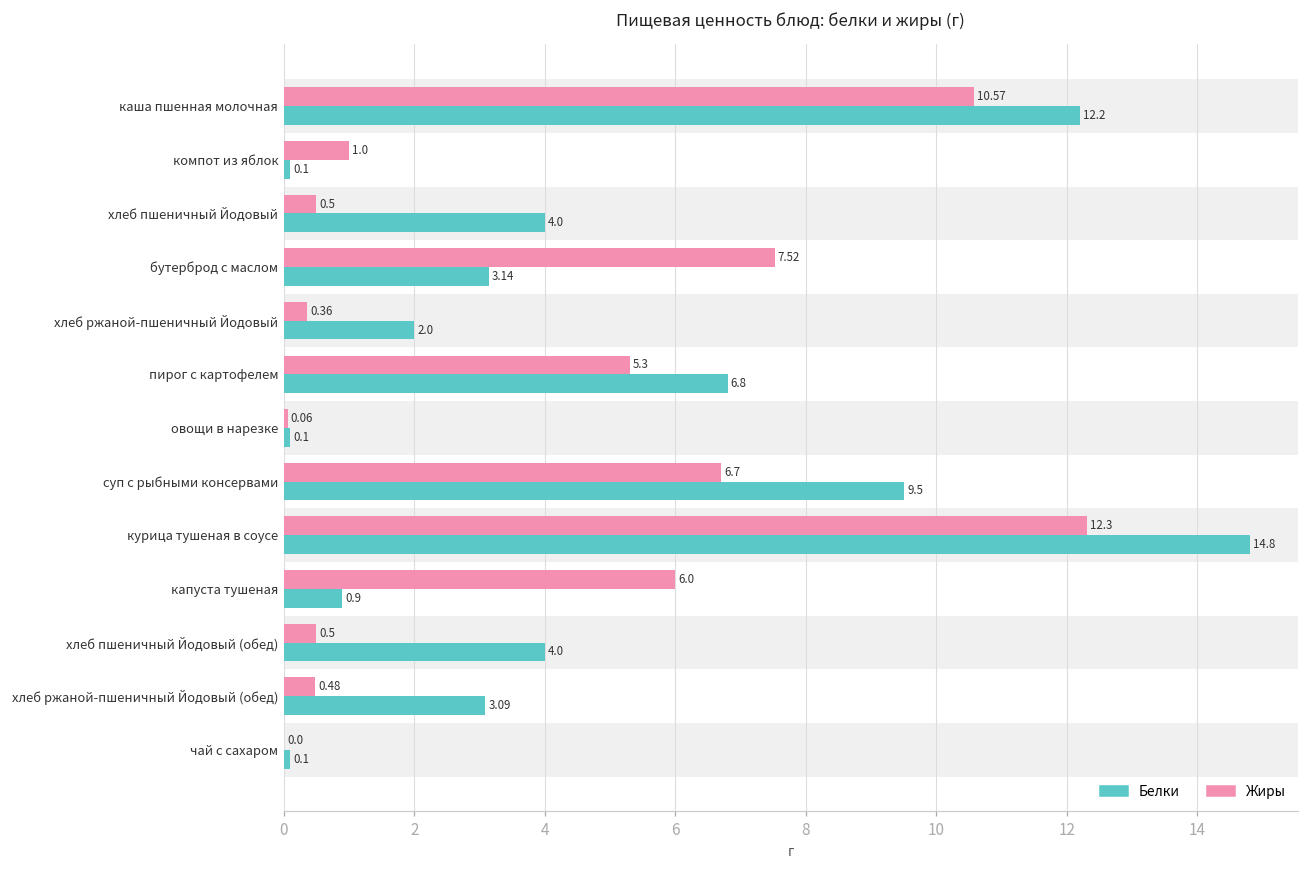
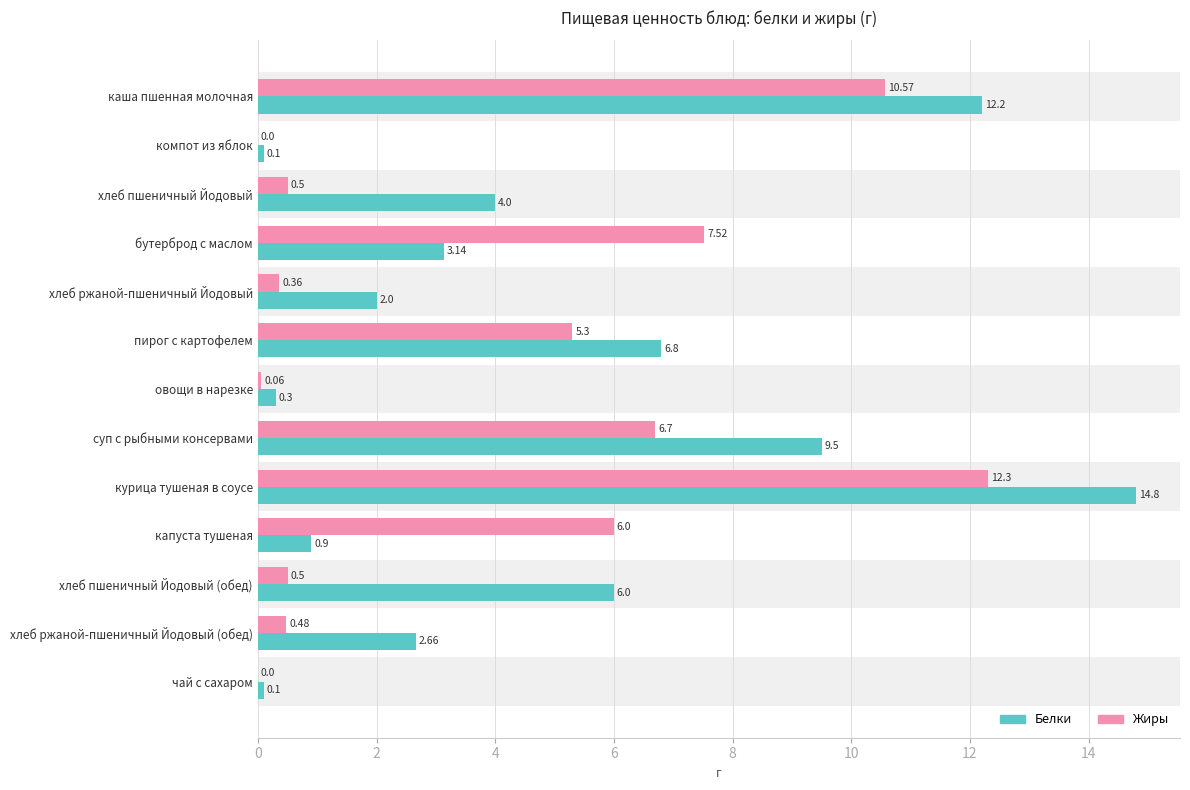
Жиры, компот из яблок: 1.0 -> 0.0
Белки, овощи в нарезке: 0.1 -> 0.3
Белки, хлеб пшеничный Йодовый (обед): 4.0 -> 6.0
Белки, хлеб ржаной-пшеничный Йодовый (обед): 3.09 -> 2.66
